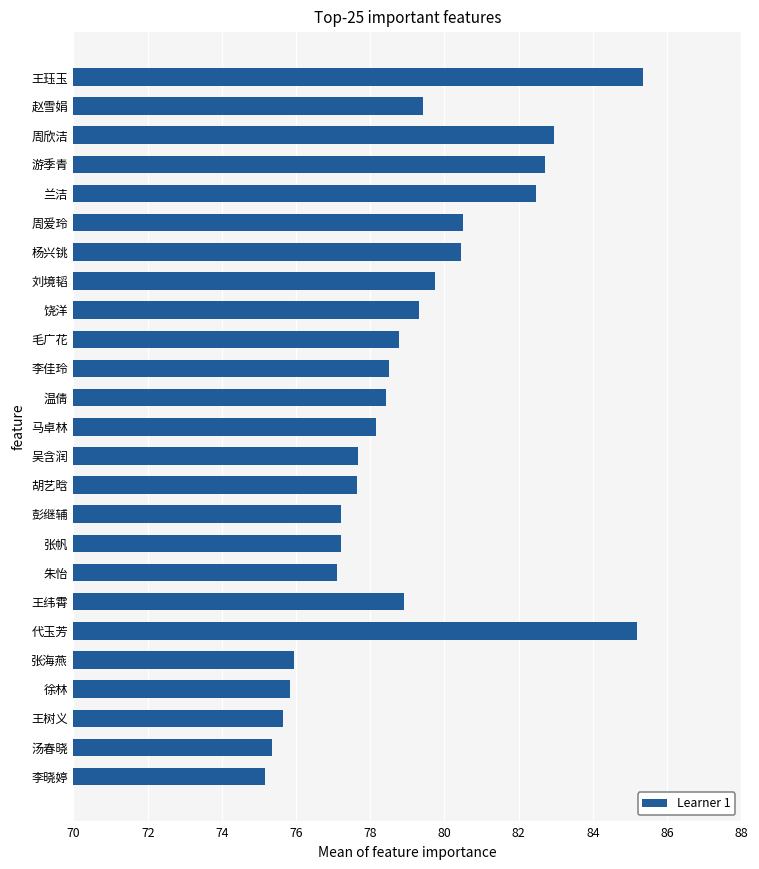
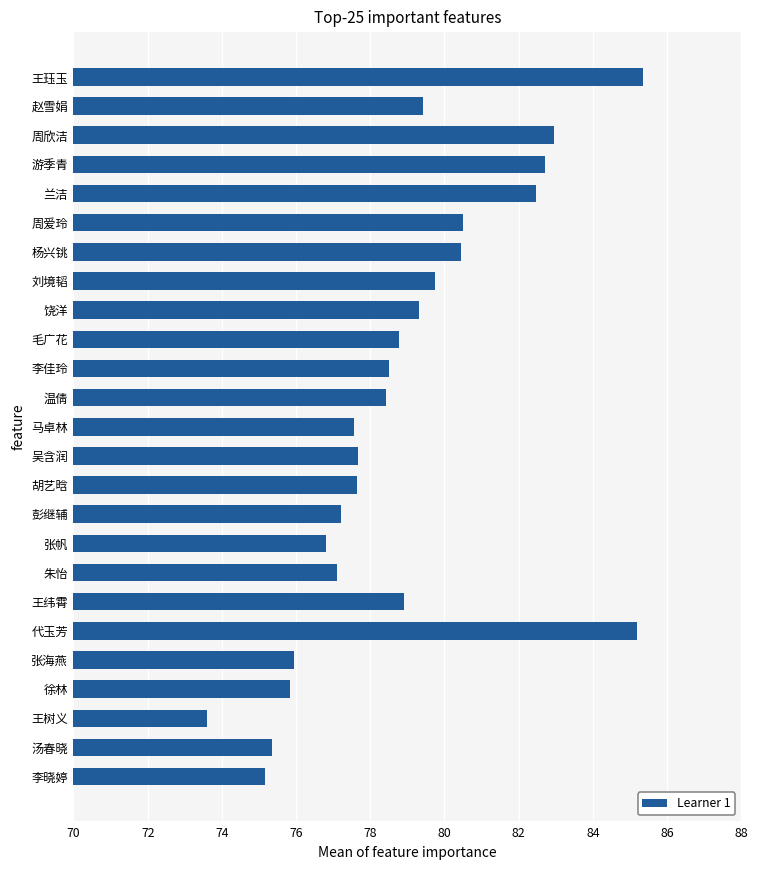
马卓林: 78.2 -> 77.6
张帆: 77.2 -> 76.8
王树义: 75.6 -> 73.6
